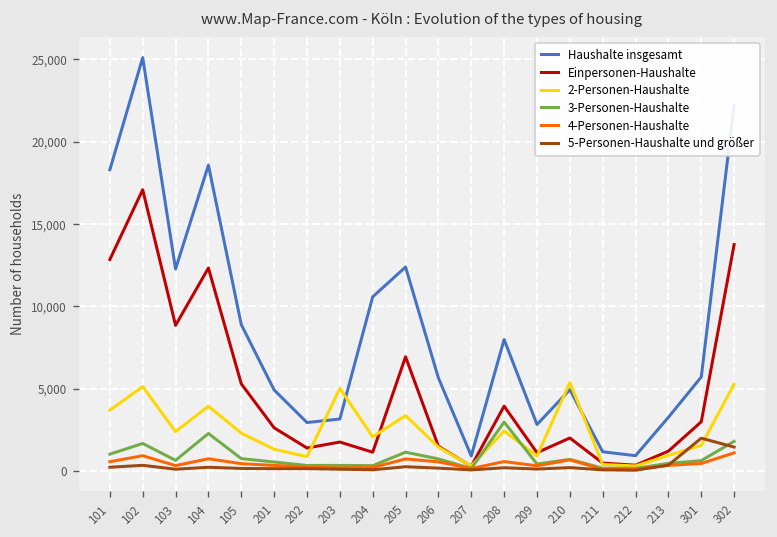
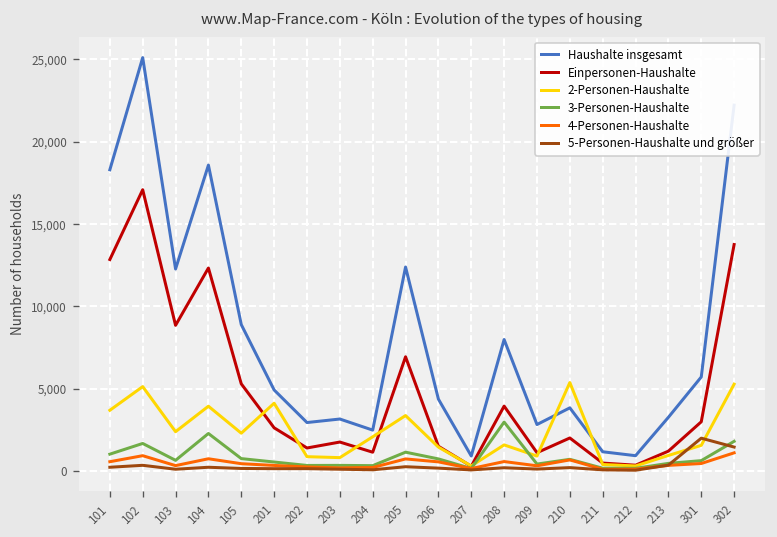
2-Personen-Haushalte, 201: 1,300 -> 4,100
2-Personen-Haushalte, 203: 5,000 -> 800
Haushalte insgesamt, 204: 10,600 -> 2,500
Haushalte insgesamt, 206: 5,600 -> 4,400
2-Personen-Haushalte, 208: 2,400 -> 1,600
Haushalte insgesamt, 210: 4,900 -> 3,800
